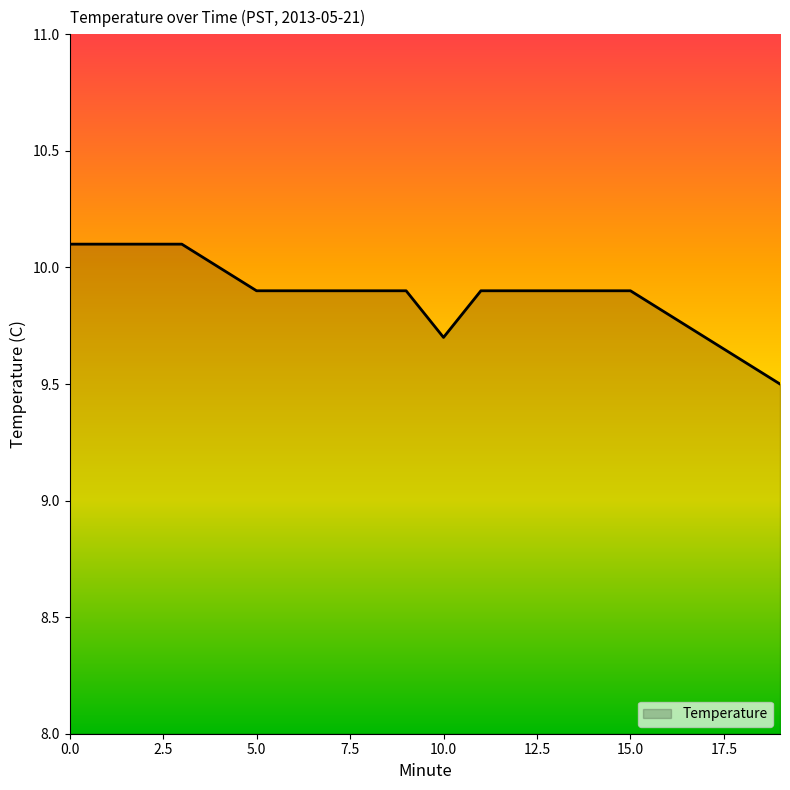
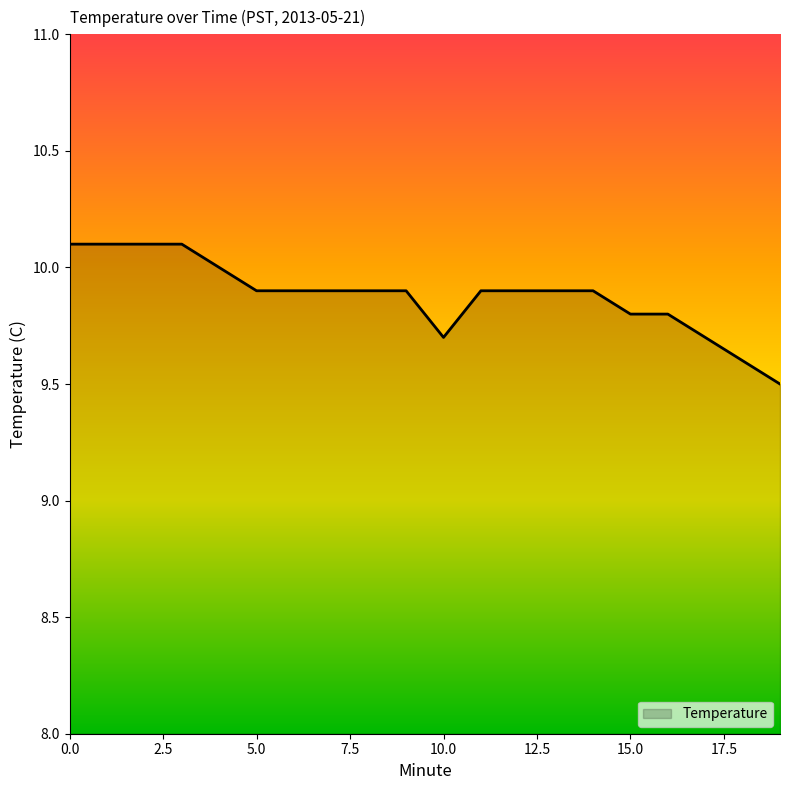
15.0: 9.9 -> 9.8
